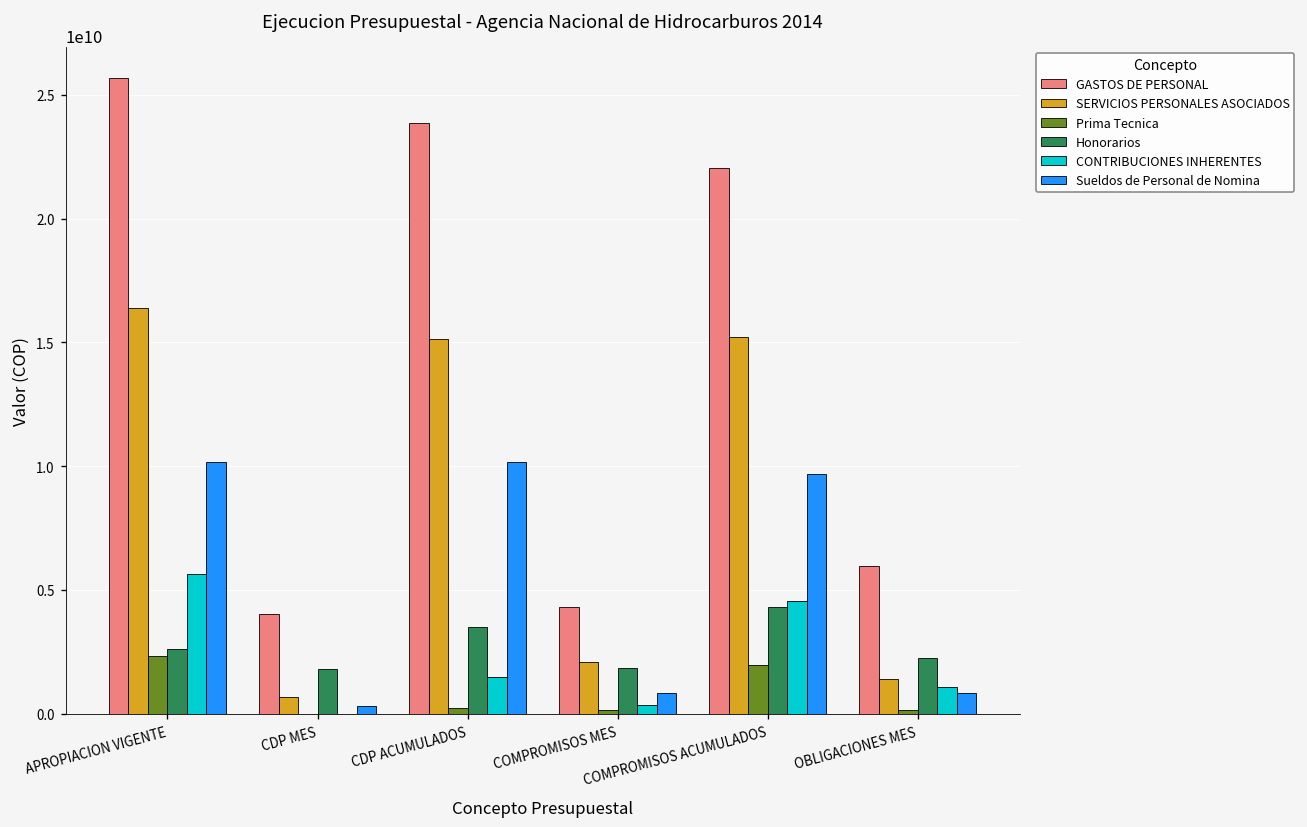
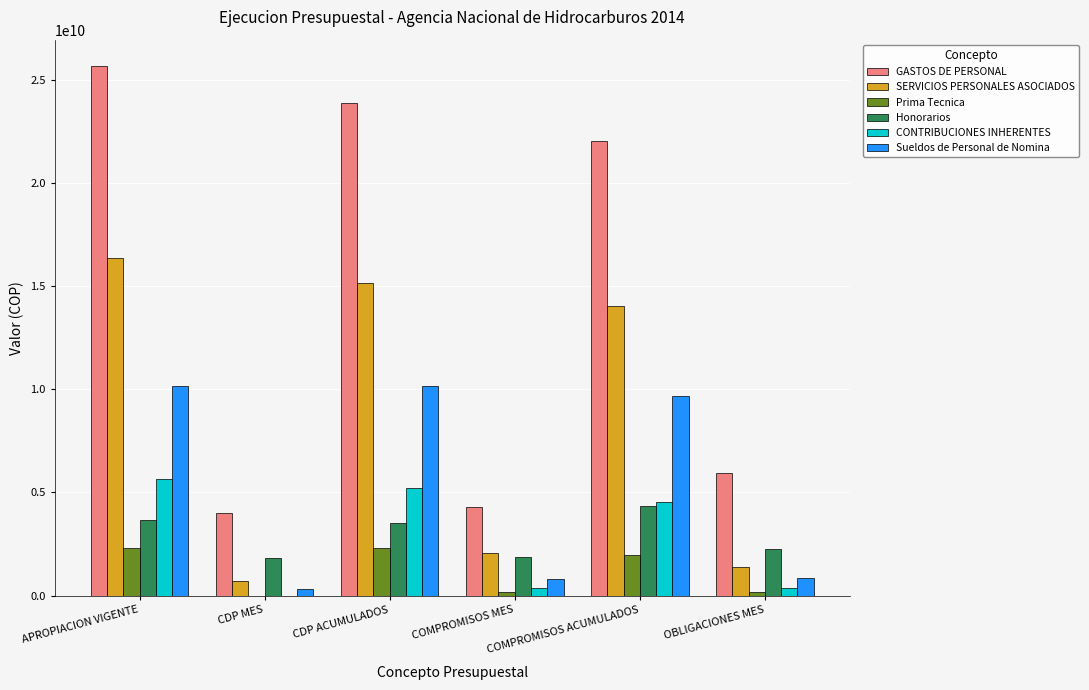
Honorarios, APROPIACION VIGENTE: 2600000000 -> 3700000000
Prima Tecnica, CDP ACUMULADOS: 200000000 -> 2300000000
CONTRIBUCIONES INHERENTES, CDP ACUMULADOS: 1500000000 -> 5200000000
SERVICIOS PERSONALES ASOCIADOS, COMPROMISOS ACUMULADOS: 15200000000 -> 14000000000
CONTRIBUCIONES INHERENTES, OBLIGACIONES MES: 1100000000 -> 400000000
